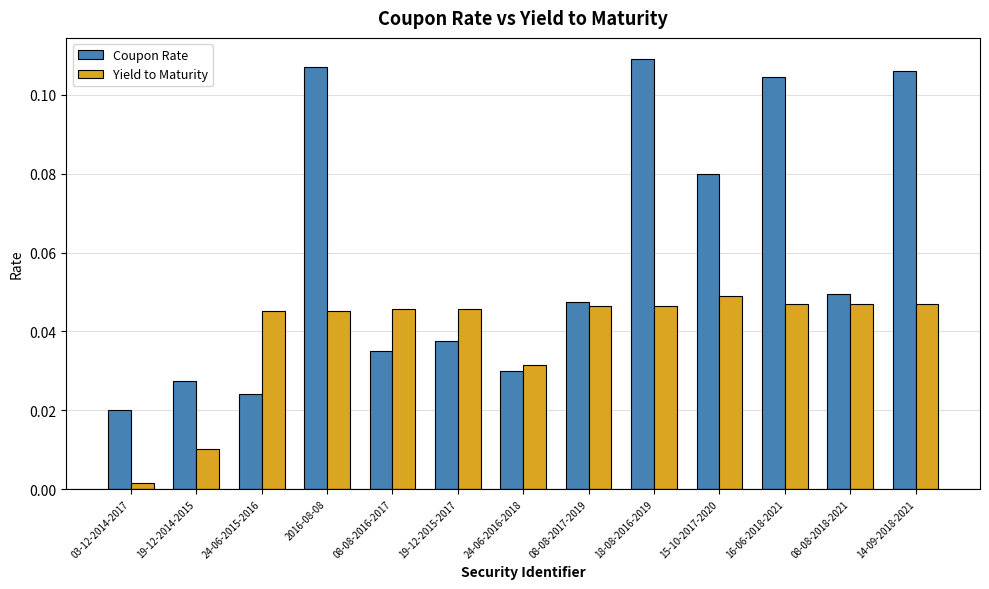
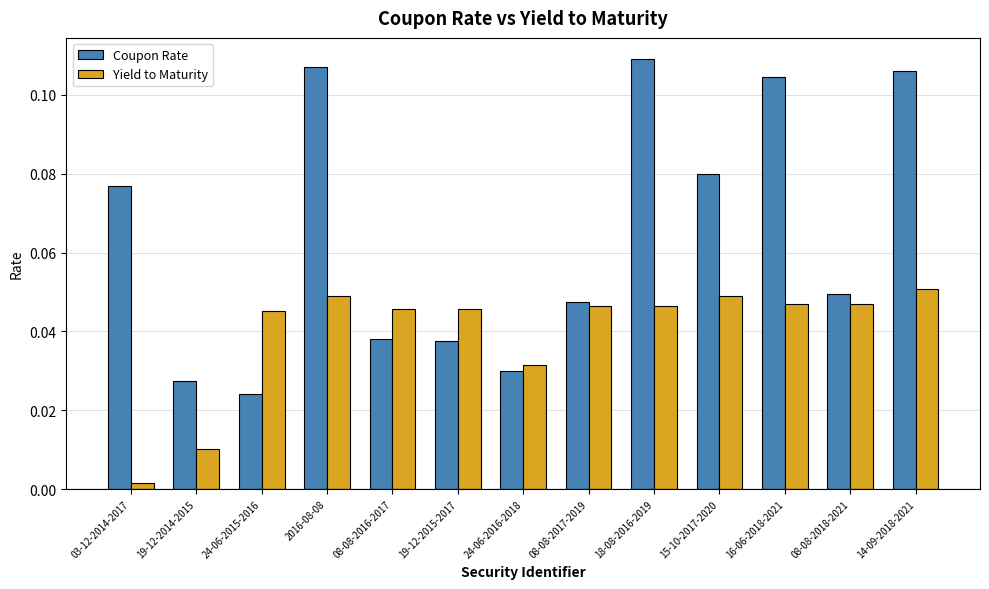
Coupon Rate, 03-12-2014-2017: 0.020 -> 0.077
Yield to Maturity, 2016-08-08: 0.045 -> 0.049
Coupon Rate, 08-08-2016-2017: 0.035 -> 0.038
Yield to Maturity, 14-09-2018-2021: 0.047 -> 0.051
